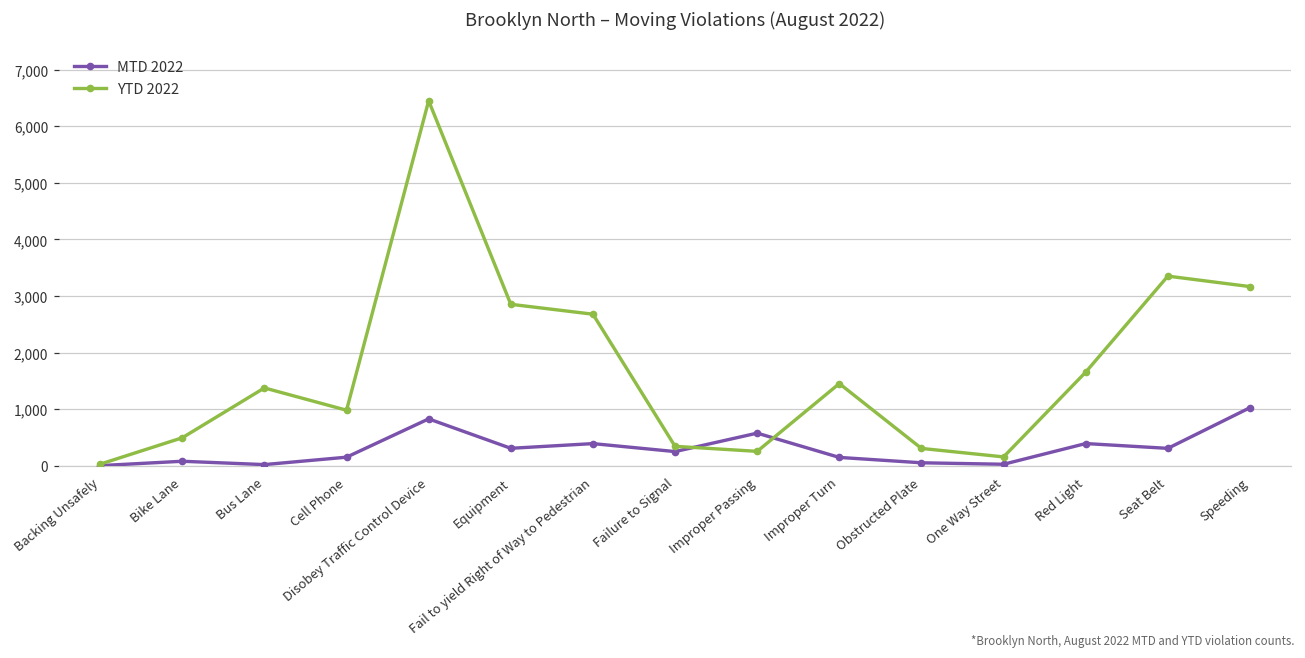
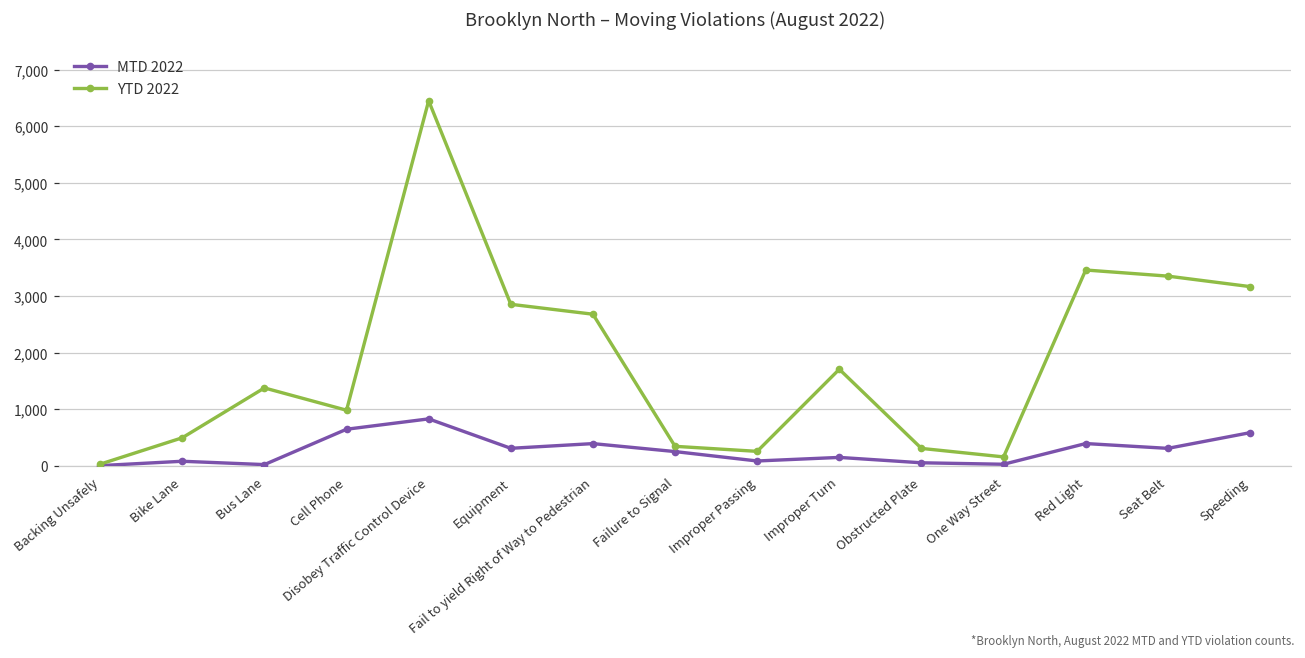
MTD 2022, Cell Phone: 200 -> 600
MTD 2022, Improper Passing: 600 -> 100
YTD 2022, Improper Turn: 1,500 -> 1,700
YTD 2022, Red Light: 1,700 -> 3,500
MTD 2022, Speeding: 1,000 -> 600
